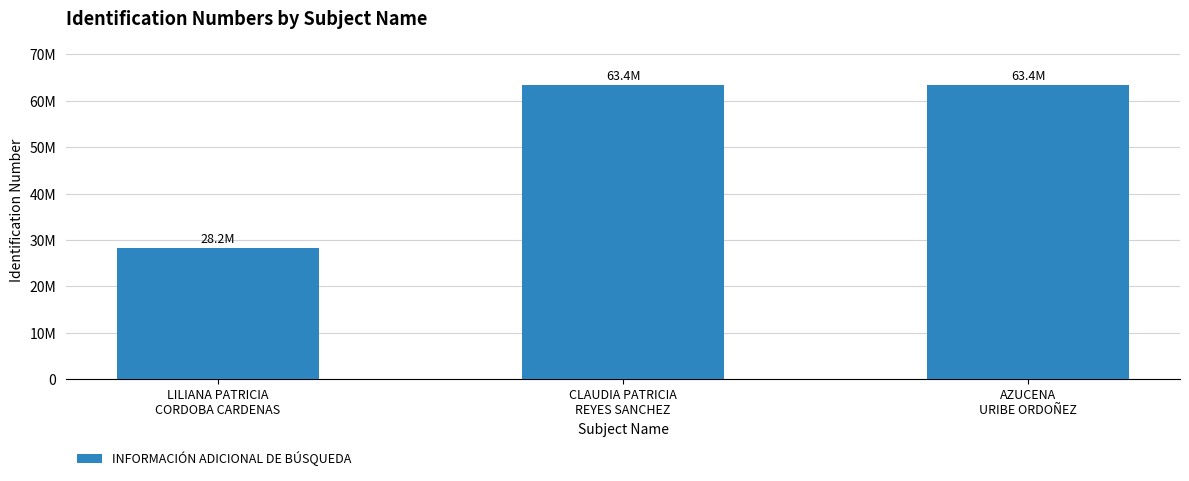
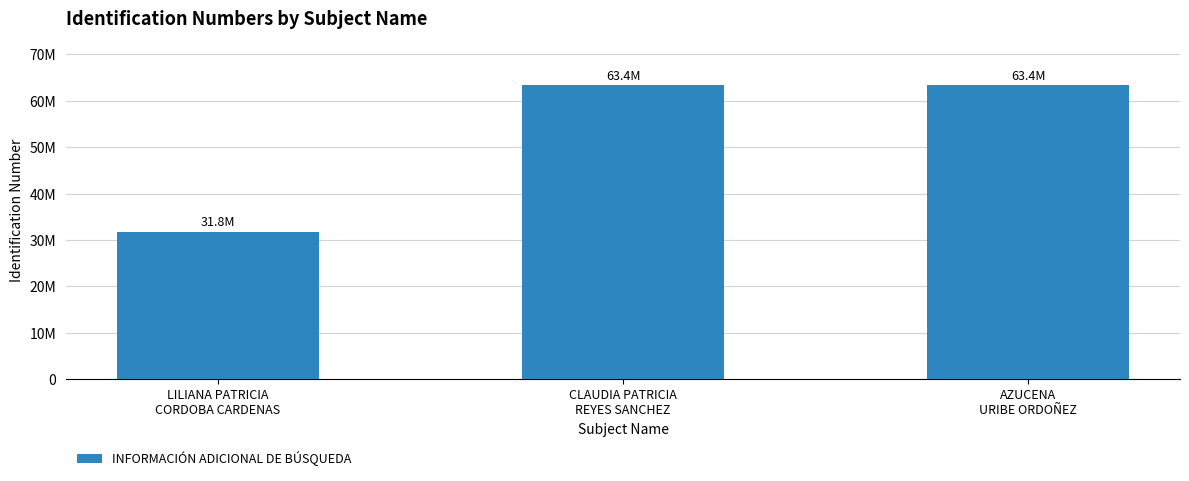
LILIANA PATRICIA CORDOBA CARDENAS: 28.2M -> 31.8M
